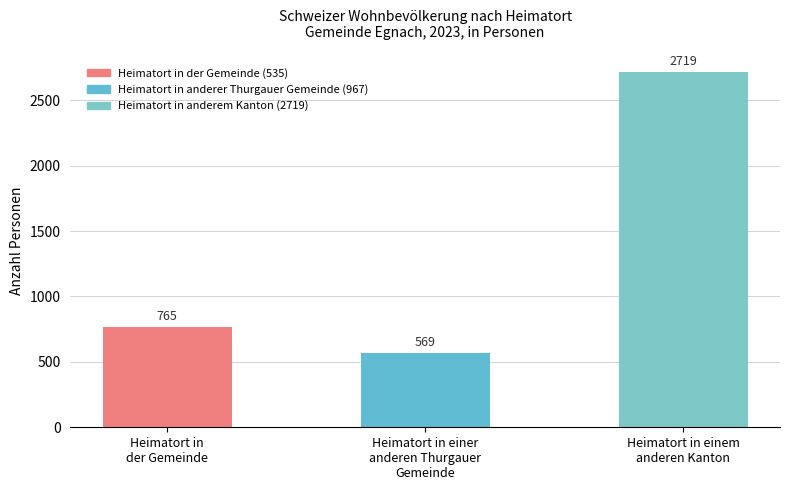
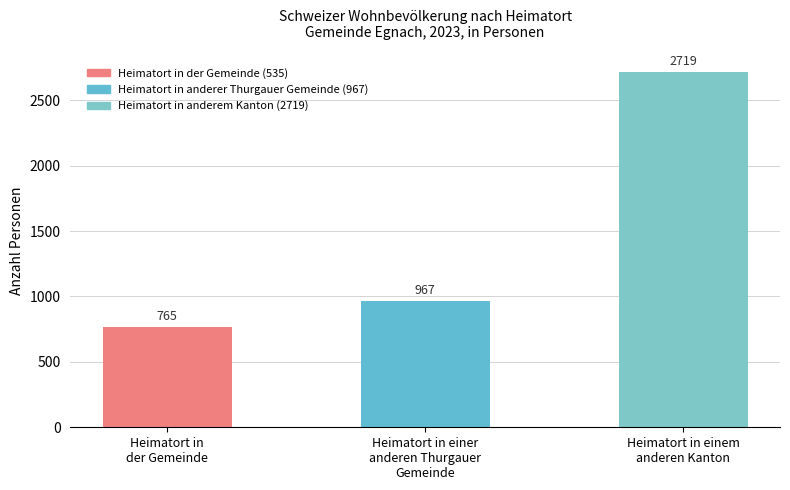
Heimatort in einer anderen Thurgauer Gemeinde: 569 -> 967
